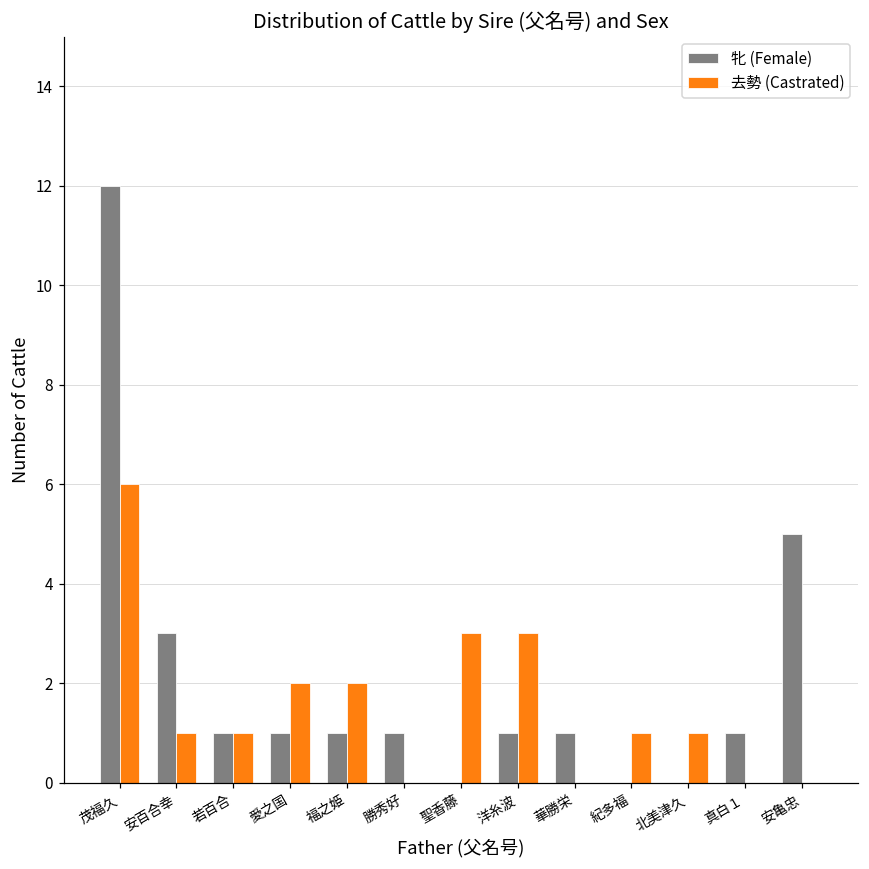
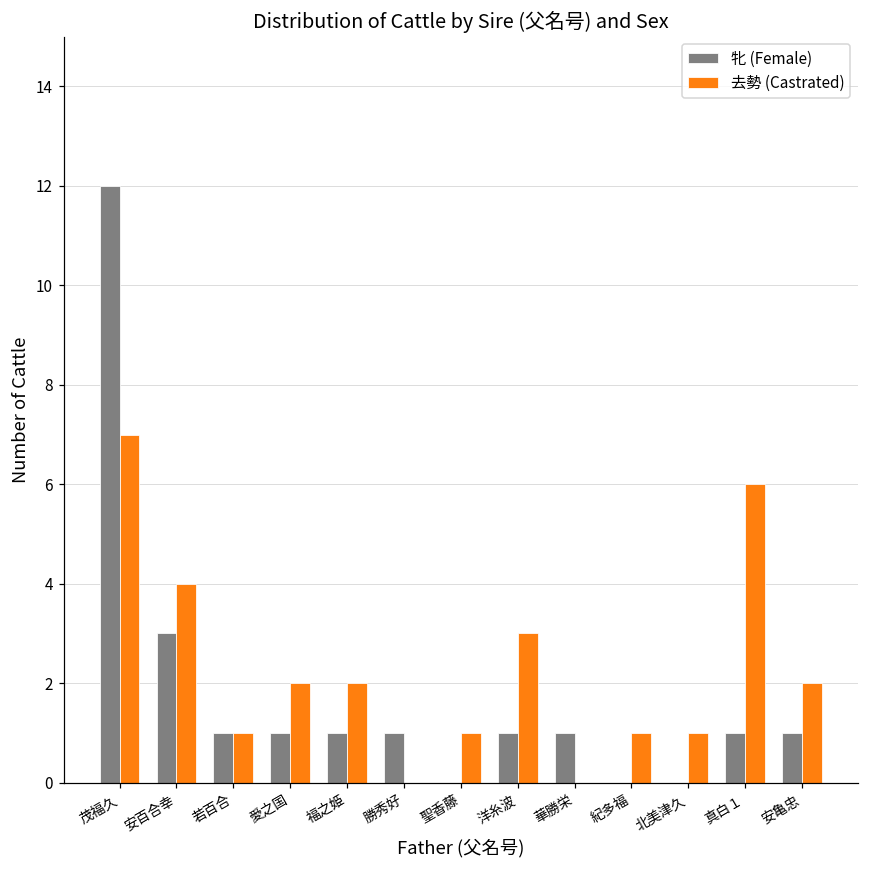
去勢 (Castrated), 茂福久: 6 -> 7
去勢 (Castrated), 安百合幸: 1 -> 4
去勢 (Castrated), 聖香藤: 3 -> 1
去勢 (Castrated), 真白１: 0 -> 6
牝 (Female), 安亀忠: 5 -> 1
去勢 (Castrated), 安亀忠: 0 -> 2
